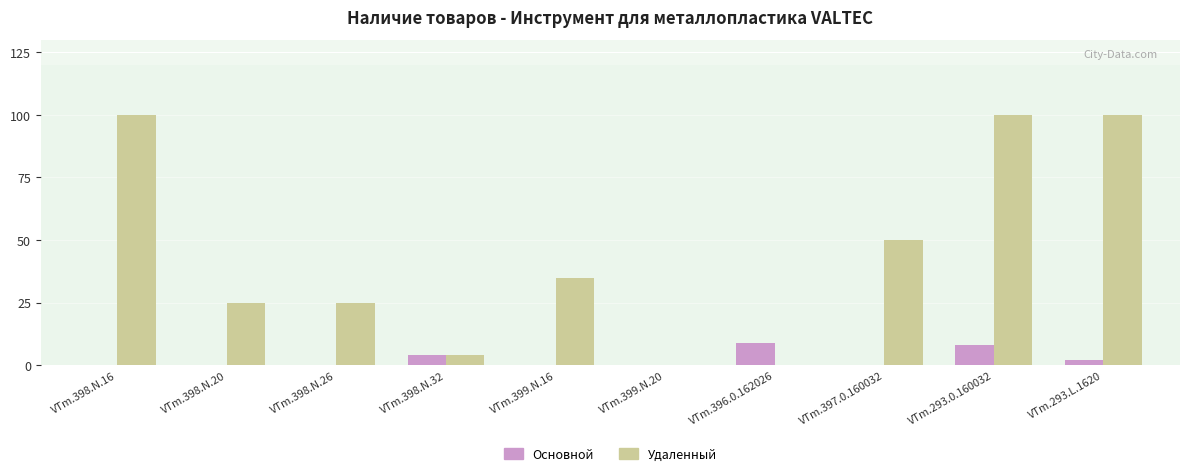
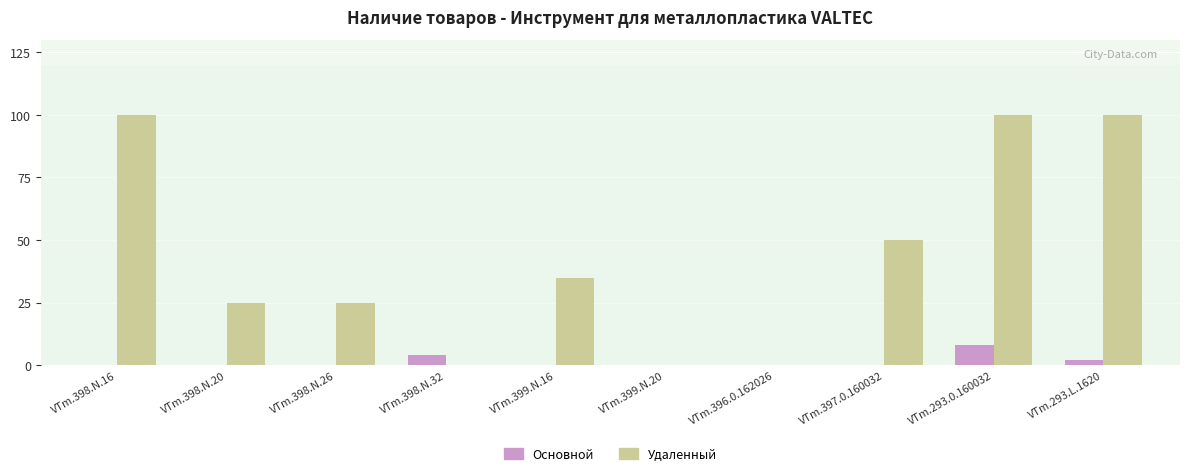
Удаленный, VTm.398.N.32: 4 -> 0
Основной, VTm.396.0.162026: 9 -> 0
